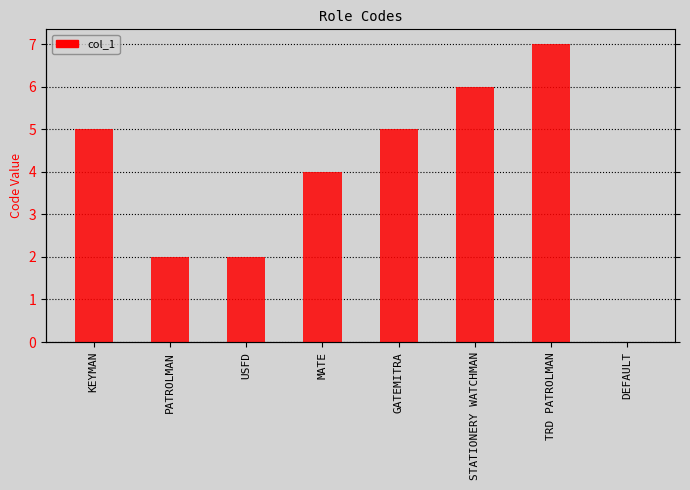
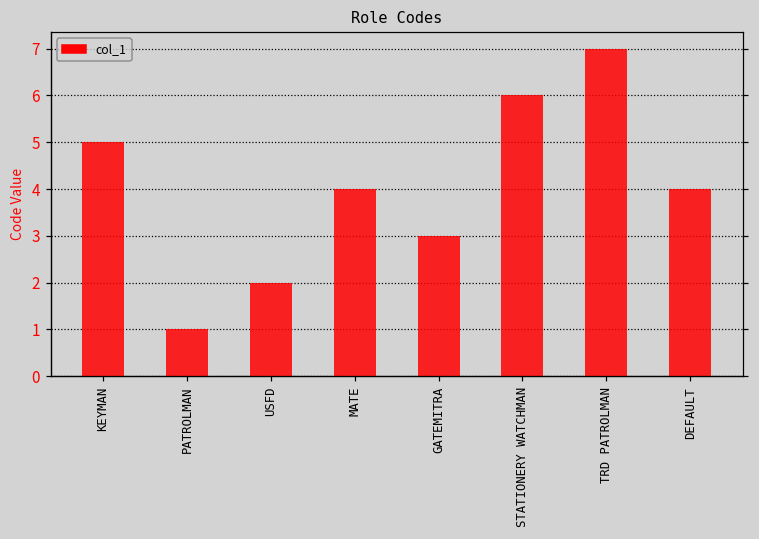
PATROLMAN: 2 -> 1
GATEMITRA: 5 -> 3
DEFAULT: 0 -> 4
